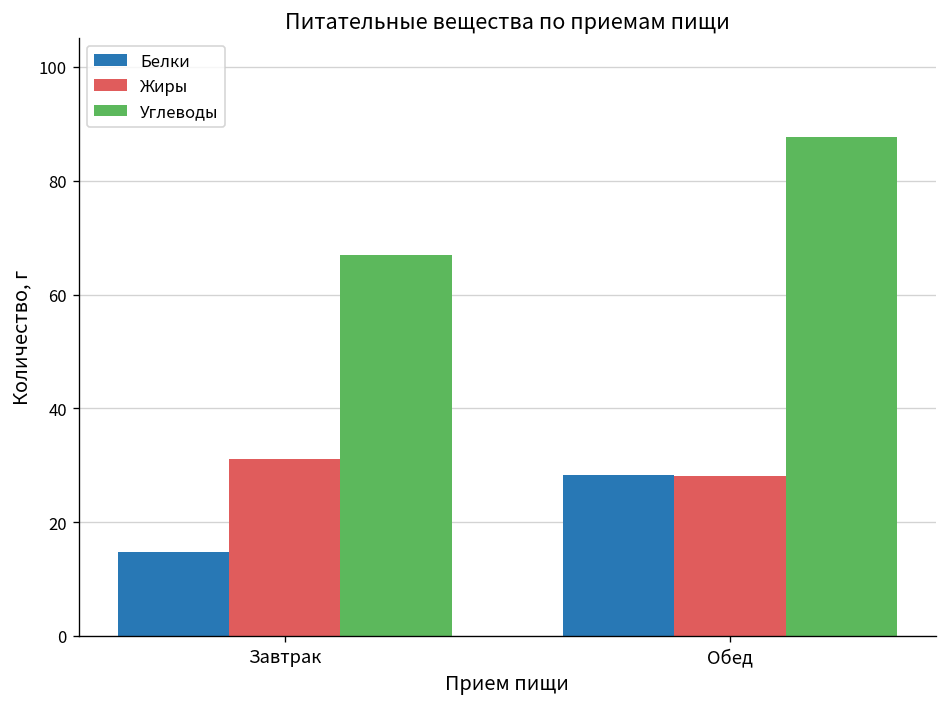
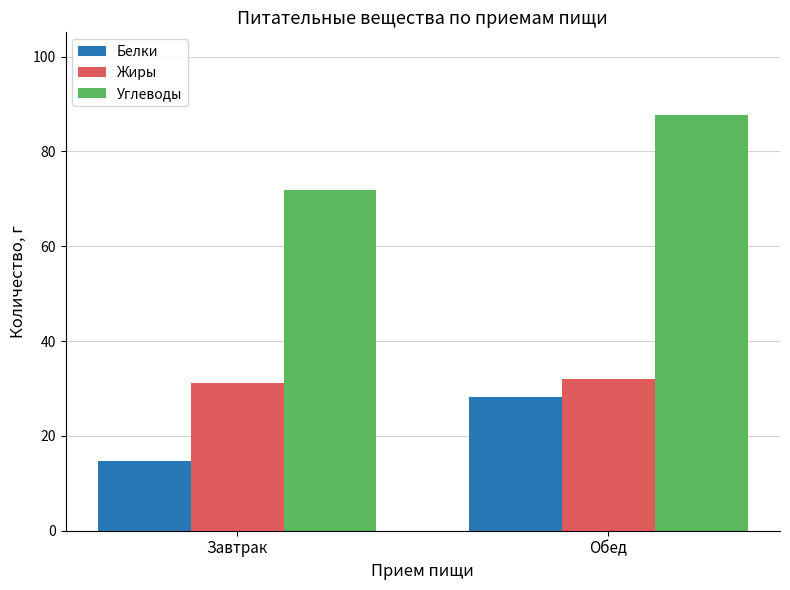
Углеводы, Завтрак: 67 -> 72
Жиры, Обед: 28 -> 32
